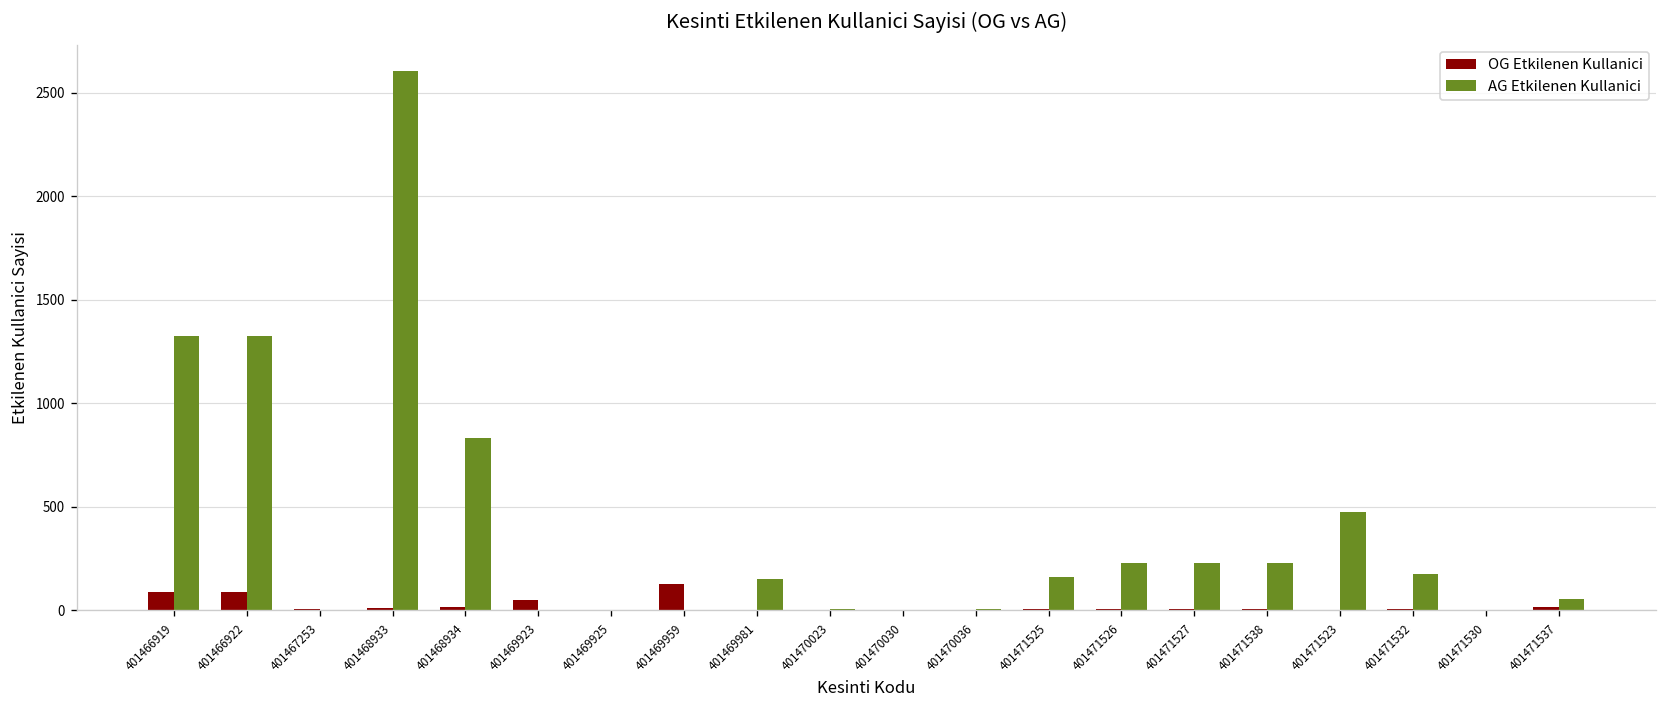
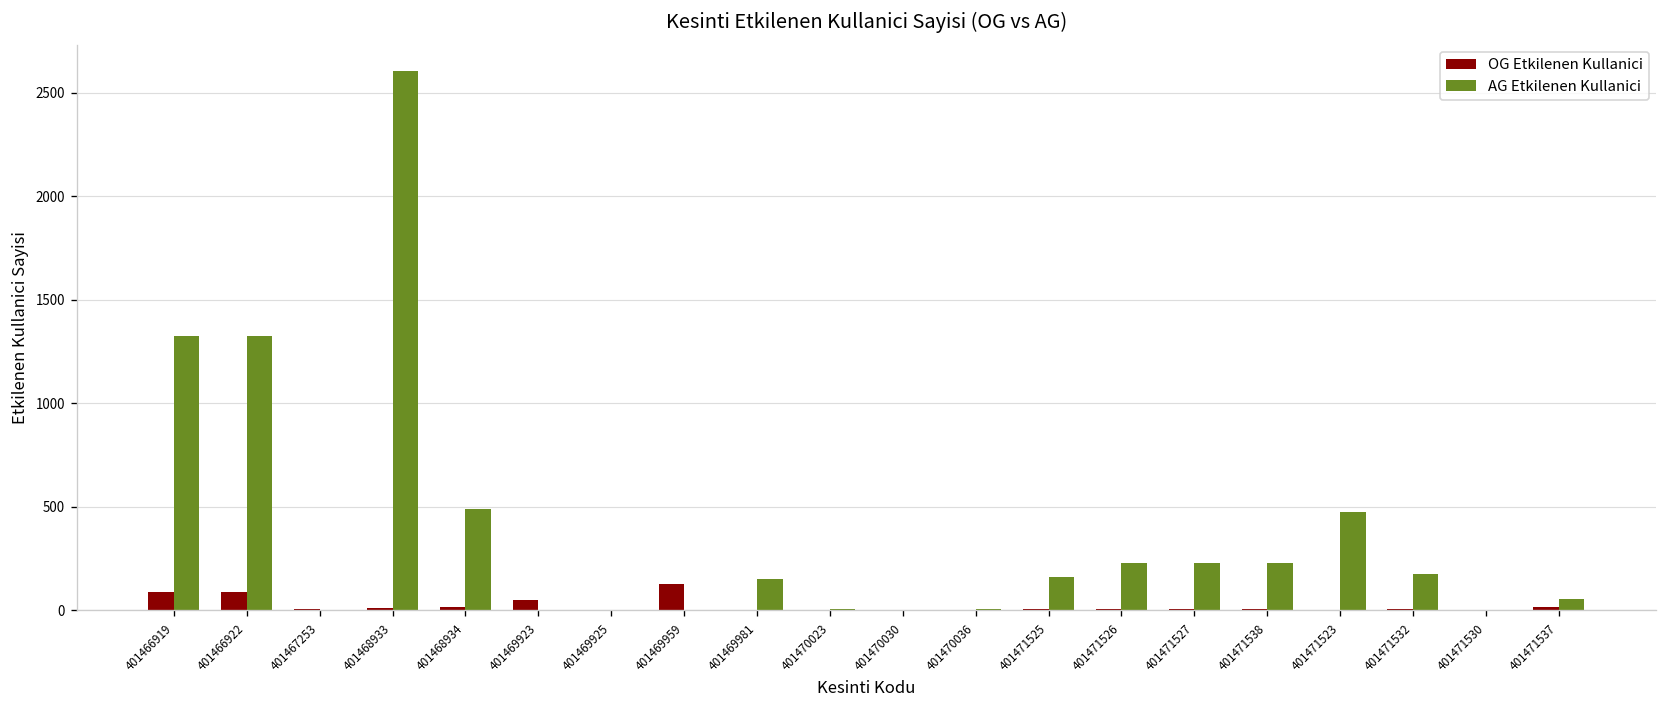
AG Etkilenen Kullanici, 401468934: 830 -> 490
